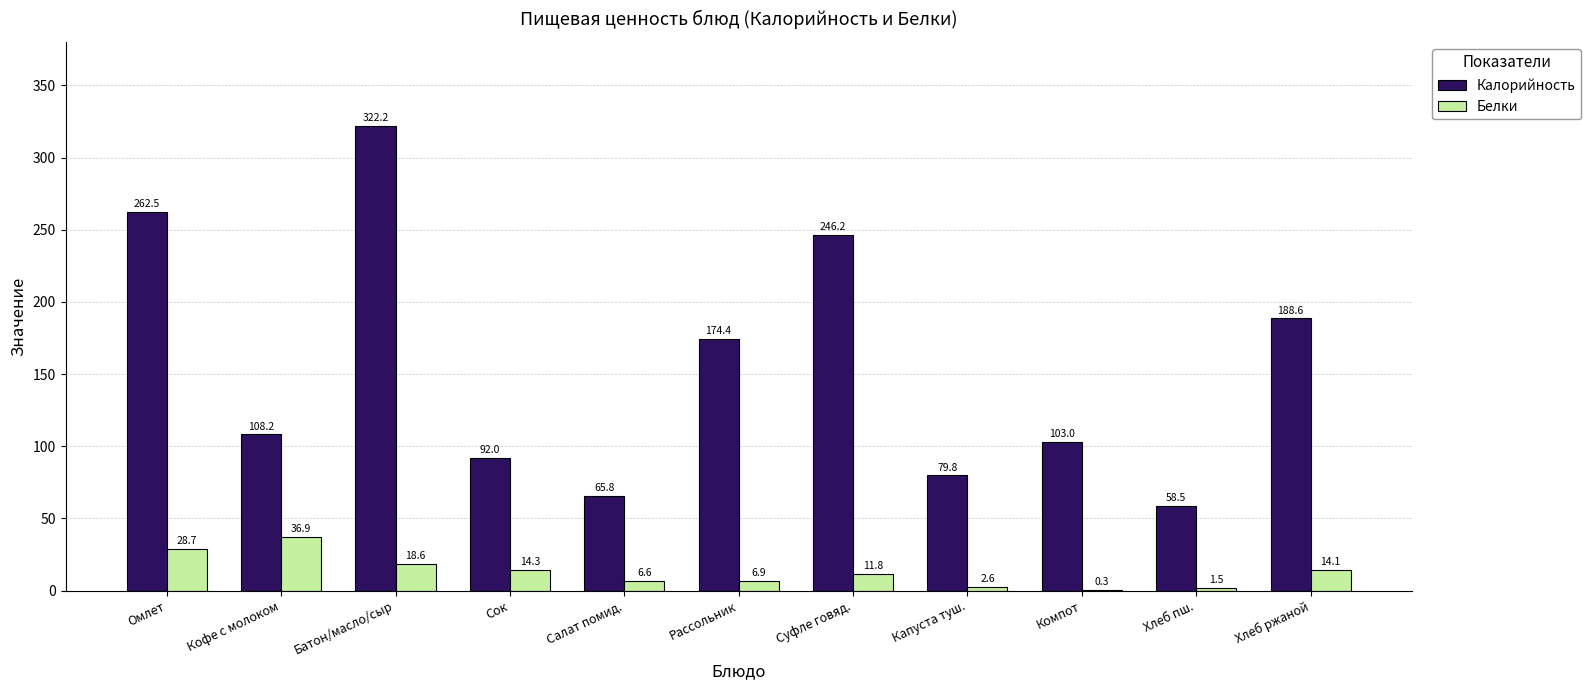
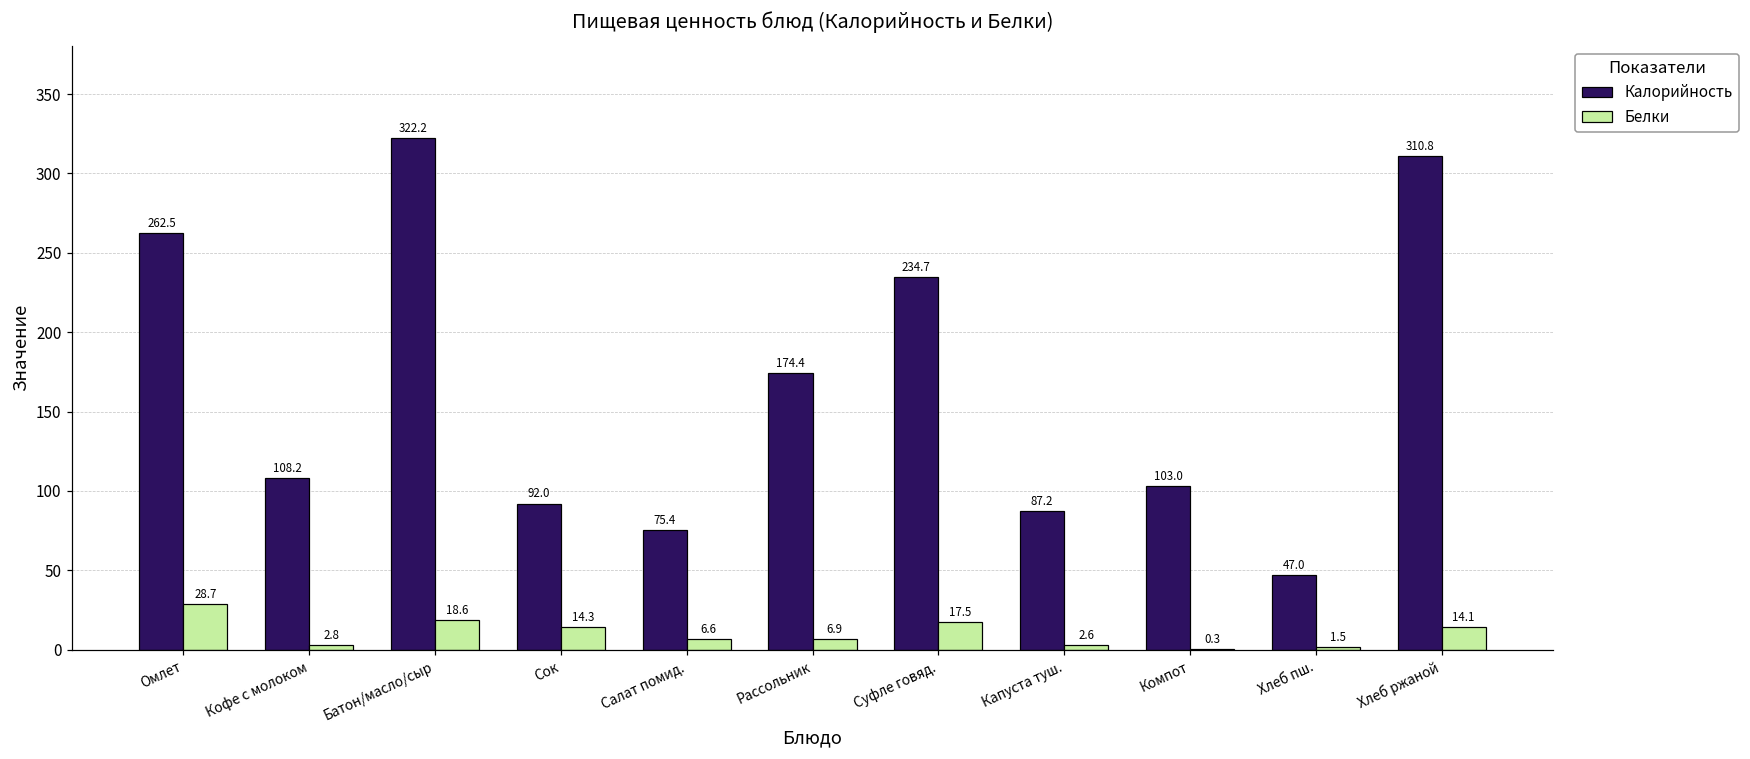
Белки, Кофе с молоком: 36.9 -> 2.8
Калорийность, Салат помид.: 65.8 -> 75.4
Калорийность, Суфле говяд.: 246.2 -> 234.7
Белки, Суфле говяд.: 11.8 -> 17.5
Калорийность, Капуста туш.: 79.8 -> 87.2
Калорийность, Хлеб пш.: 58.5 -> 47.0
Калорийность, Хлеб ржаной: 188.6 -> 310.8
